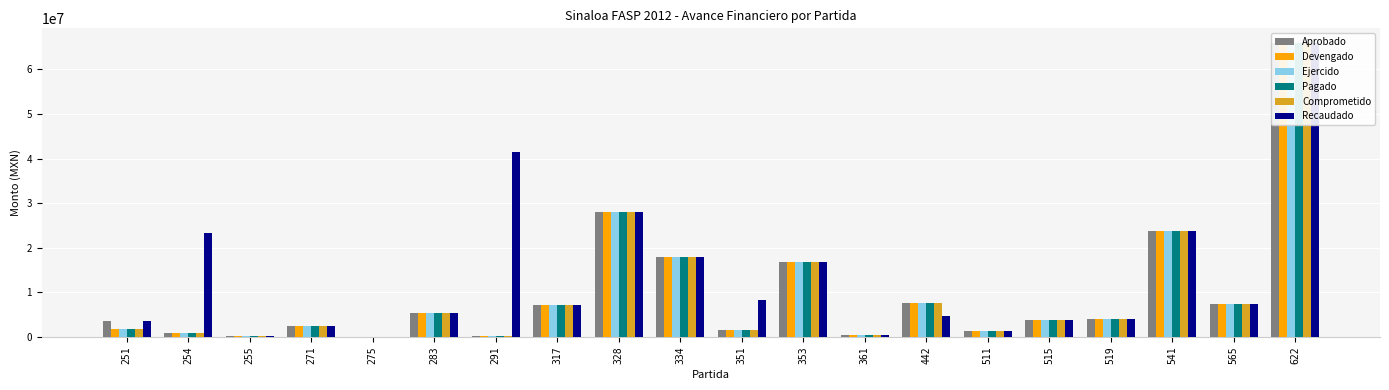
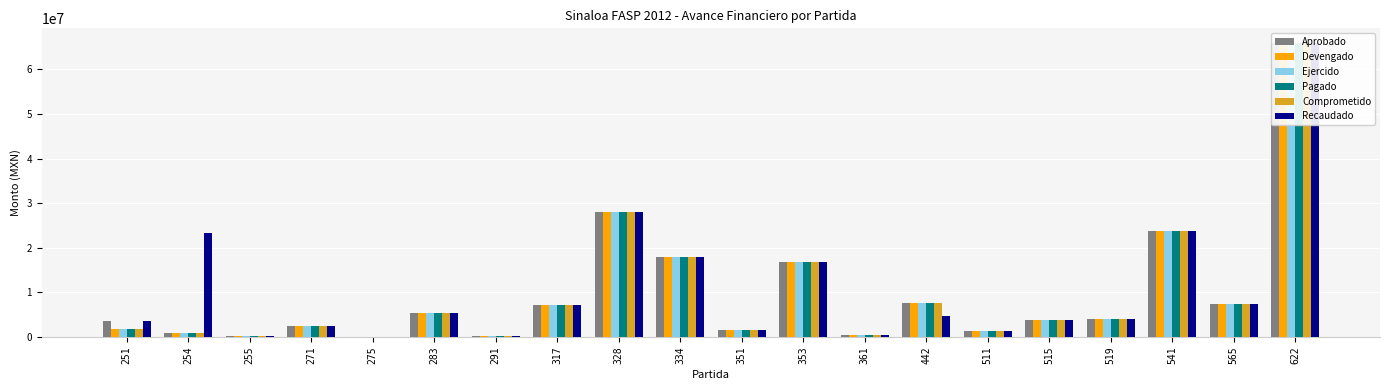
Recaudado, 291: 41000000 -> 0
Recaudado, 351: 8000000 -> 2000000
